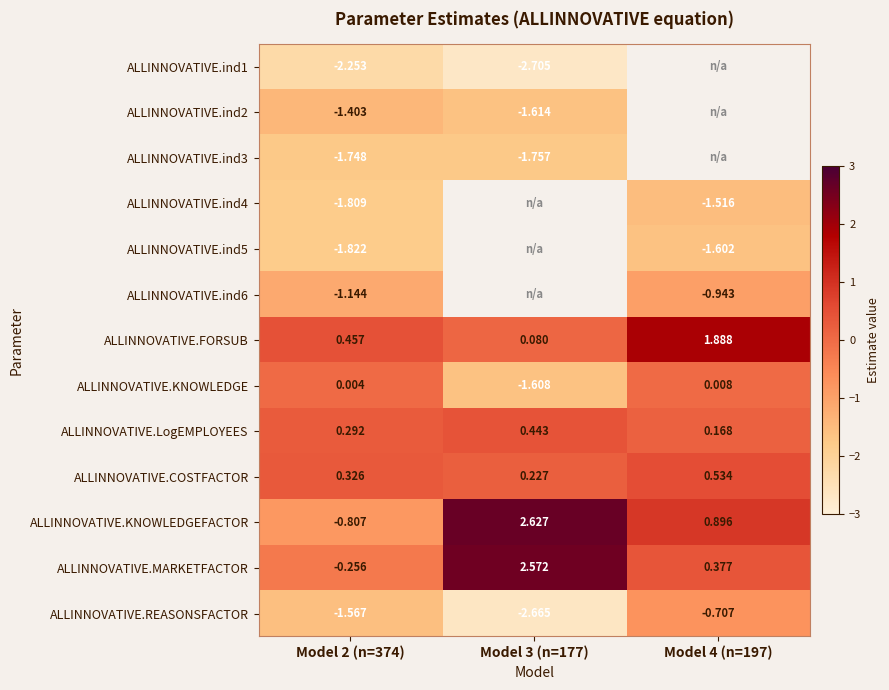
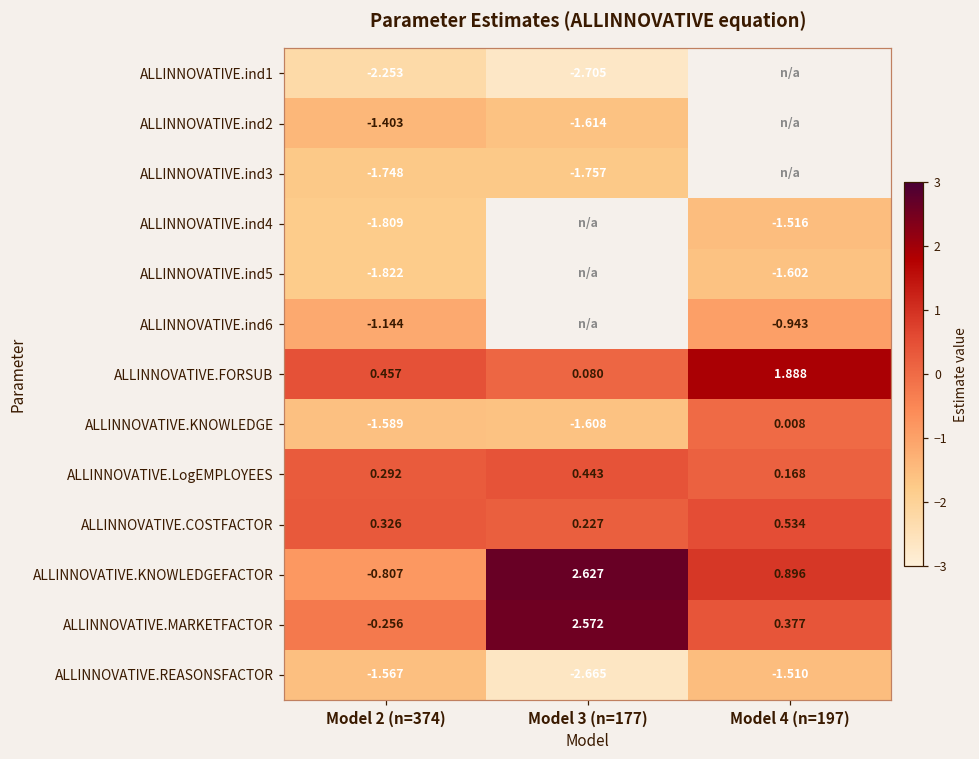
ALLINNOVATIVE.KNOWLEDGE, Model 2 (n=374): 0.004 -> -1.589
ALLINNOVATIVE.REASONSFACTOR, Model 4 (n=197): -0.707 -> -1.510
